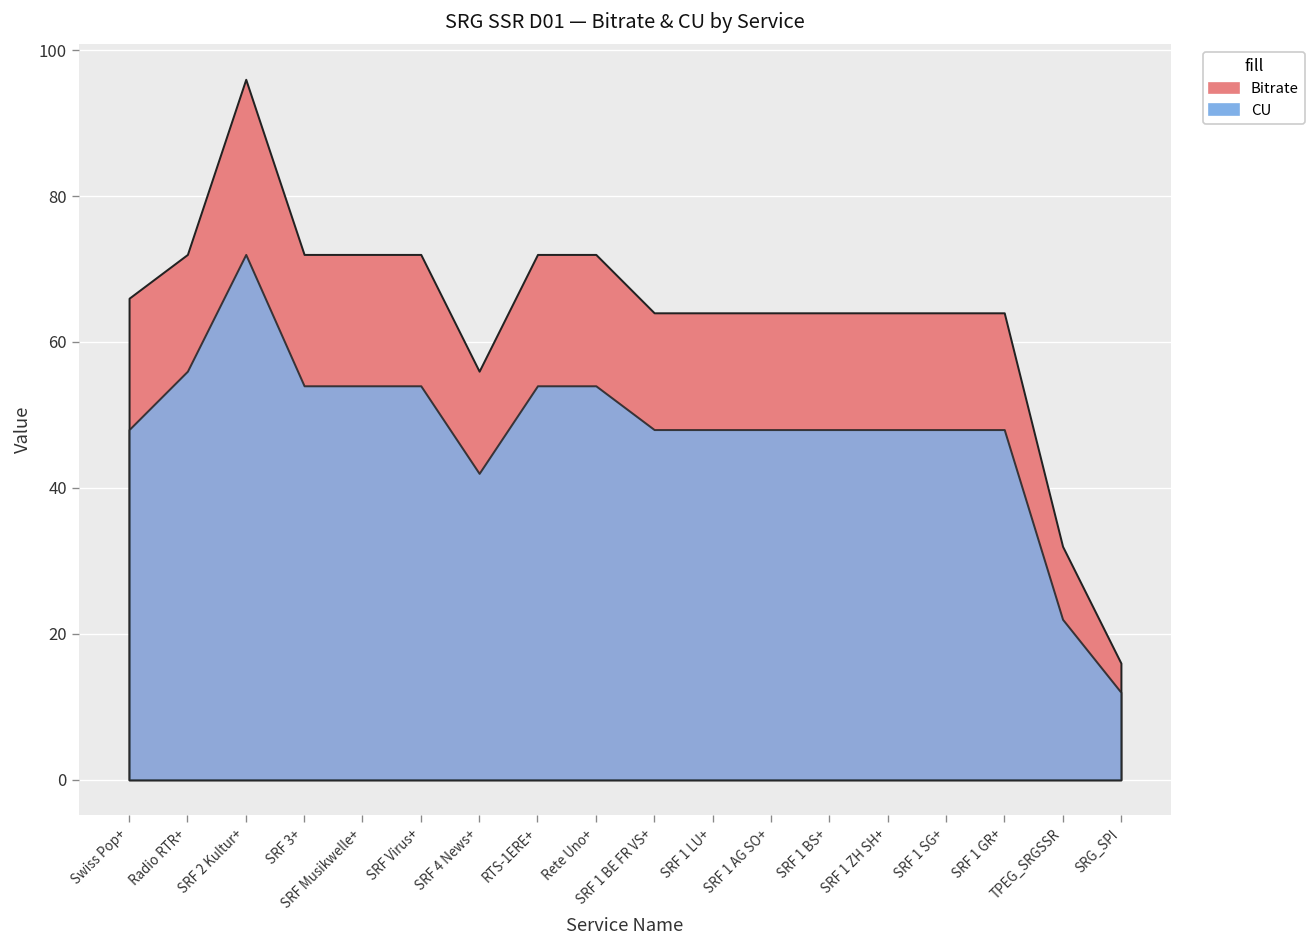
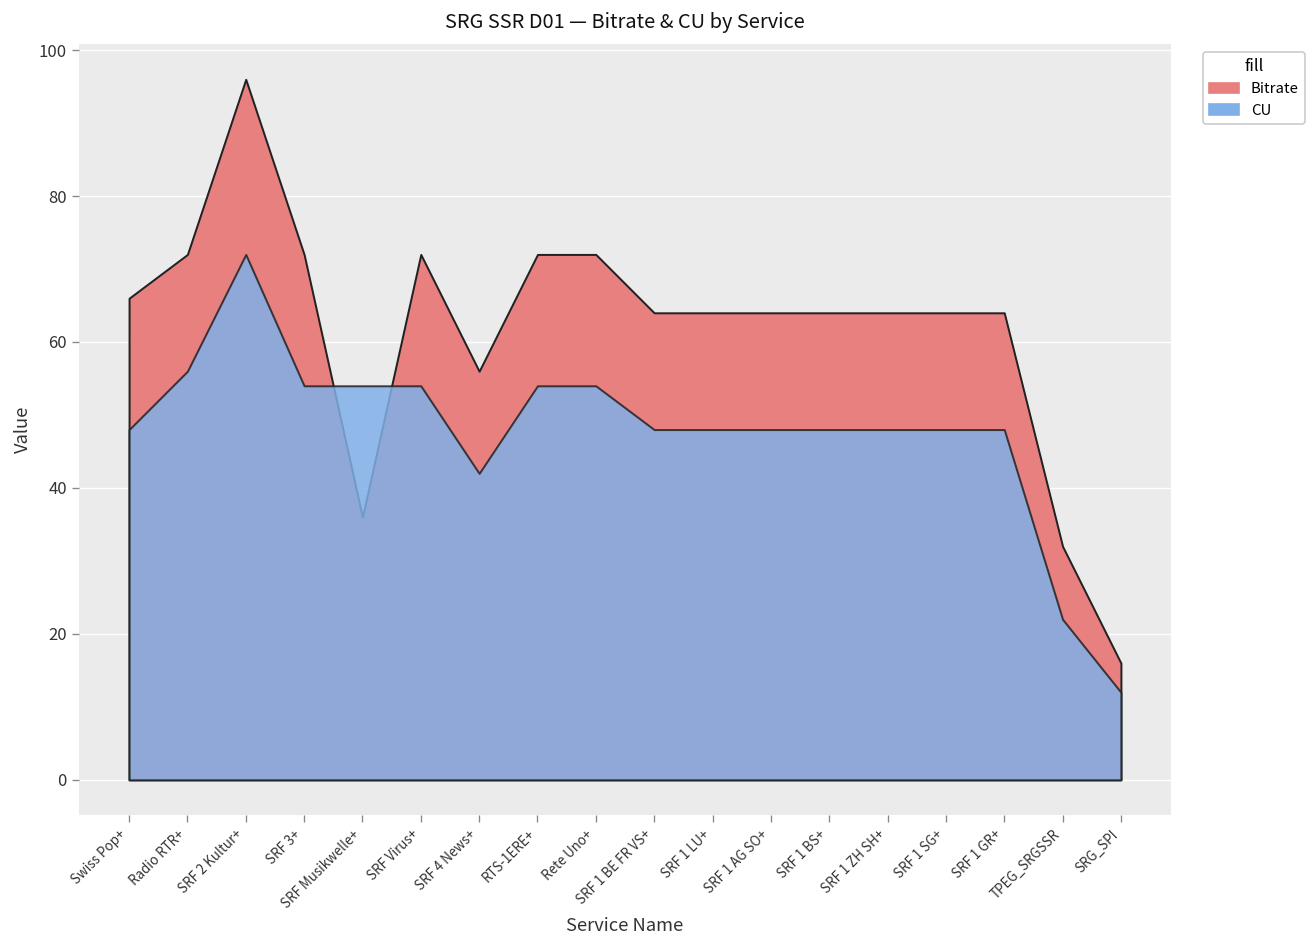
Bitrate, SRF Musikwelle+: 72 -> 36
